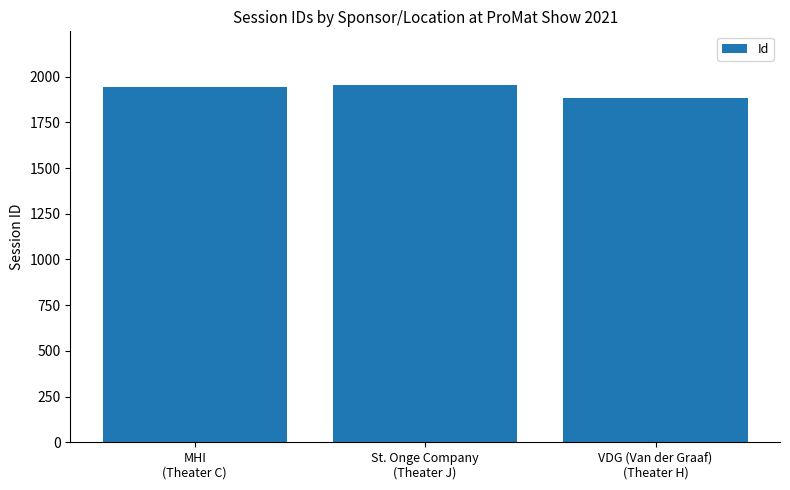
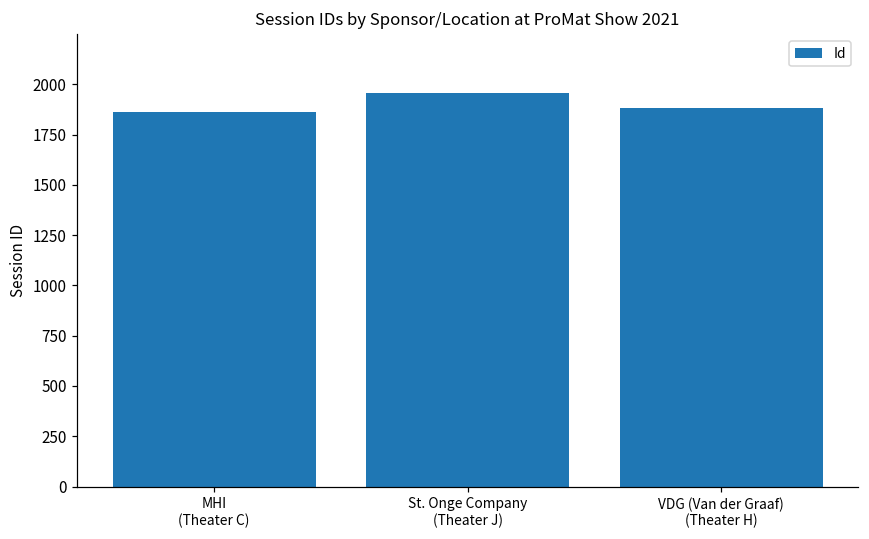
MHI (Theater C): 1950 -> 1860
